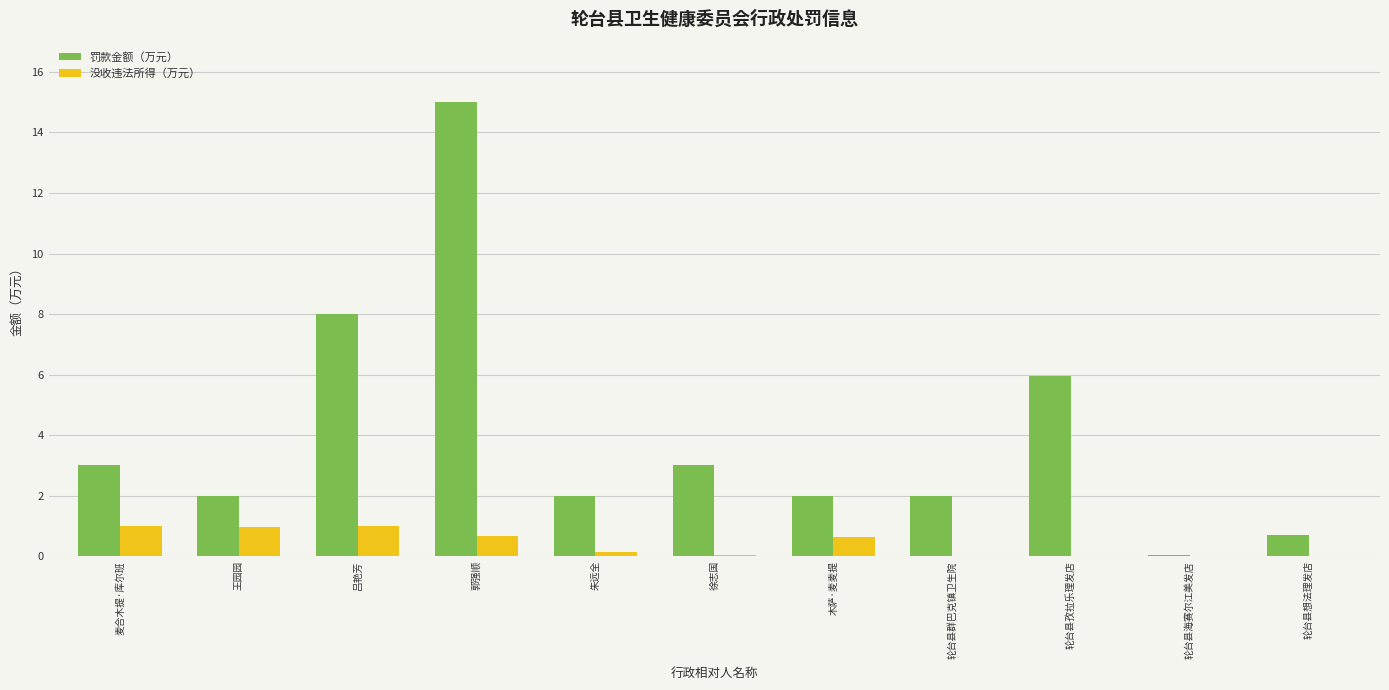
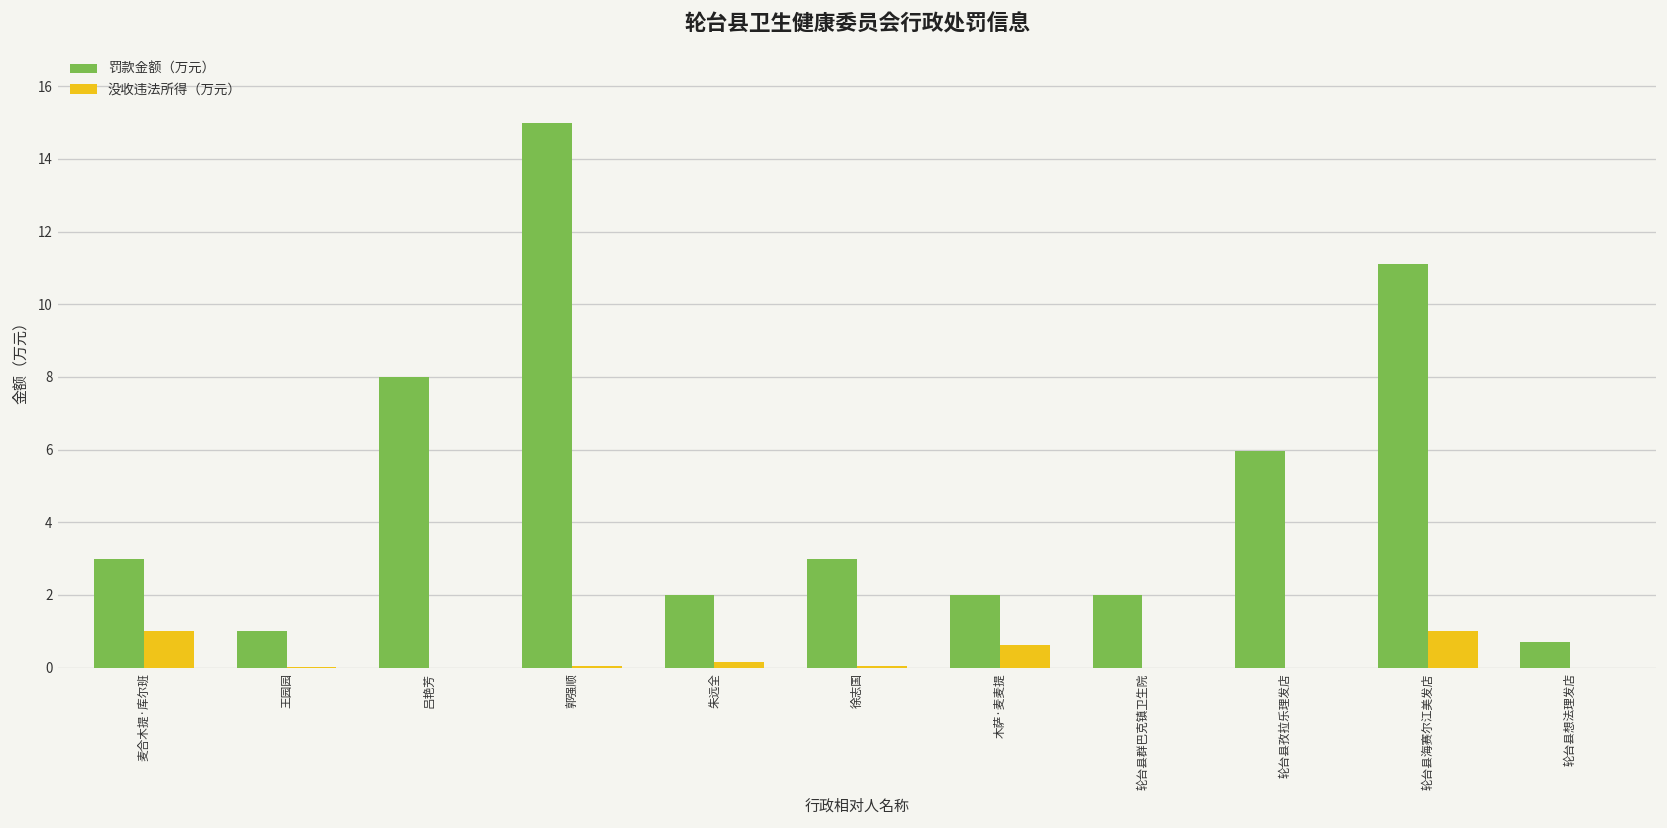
罚款金额（万元）, 王园园: 2 -> 1
没收违法所得（万元）, 王园园: 1.0 -> 0.0
没收违法所得（万元）, 吕艳芳: 1 -> 0
没收违法所得（万元）, 郭强顺: 0.7 -> 0.0
罚款金额（万元）, 轮台县海赛尔江美发店: 0.1 -> 11.1
没收违法所得（万元）, 轮台县海赛尔江美发店: 0 -> 1
